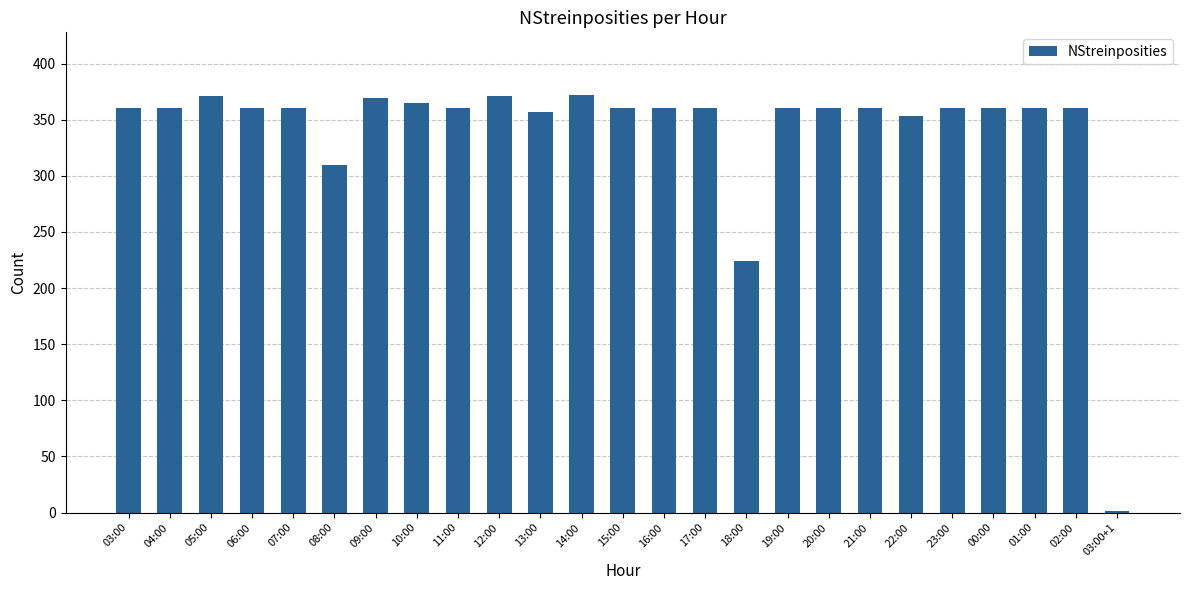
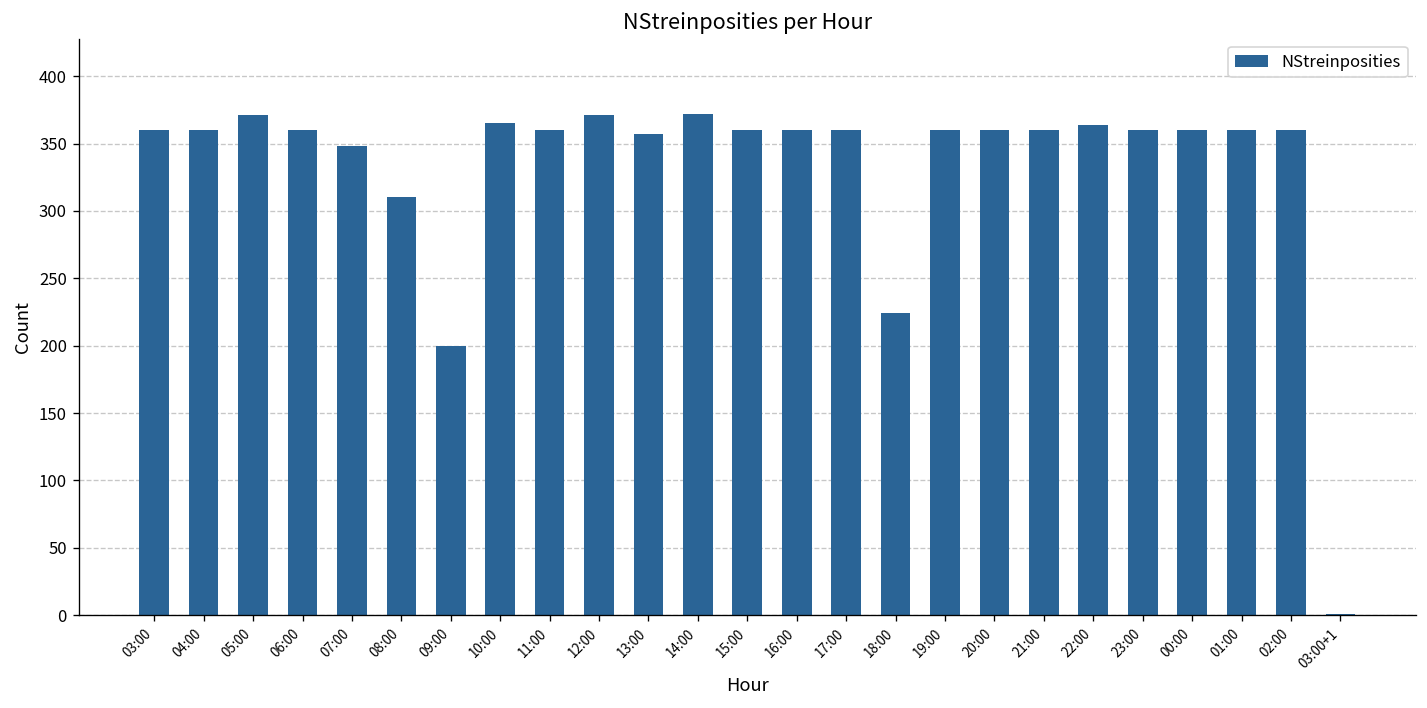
07:00: 360 -> 348
09:00: 369 -> 200
22:00: 353 -> 364
